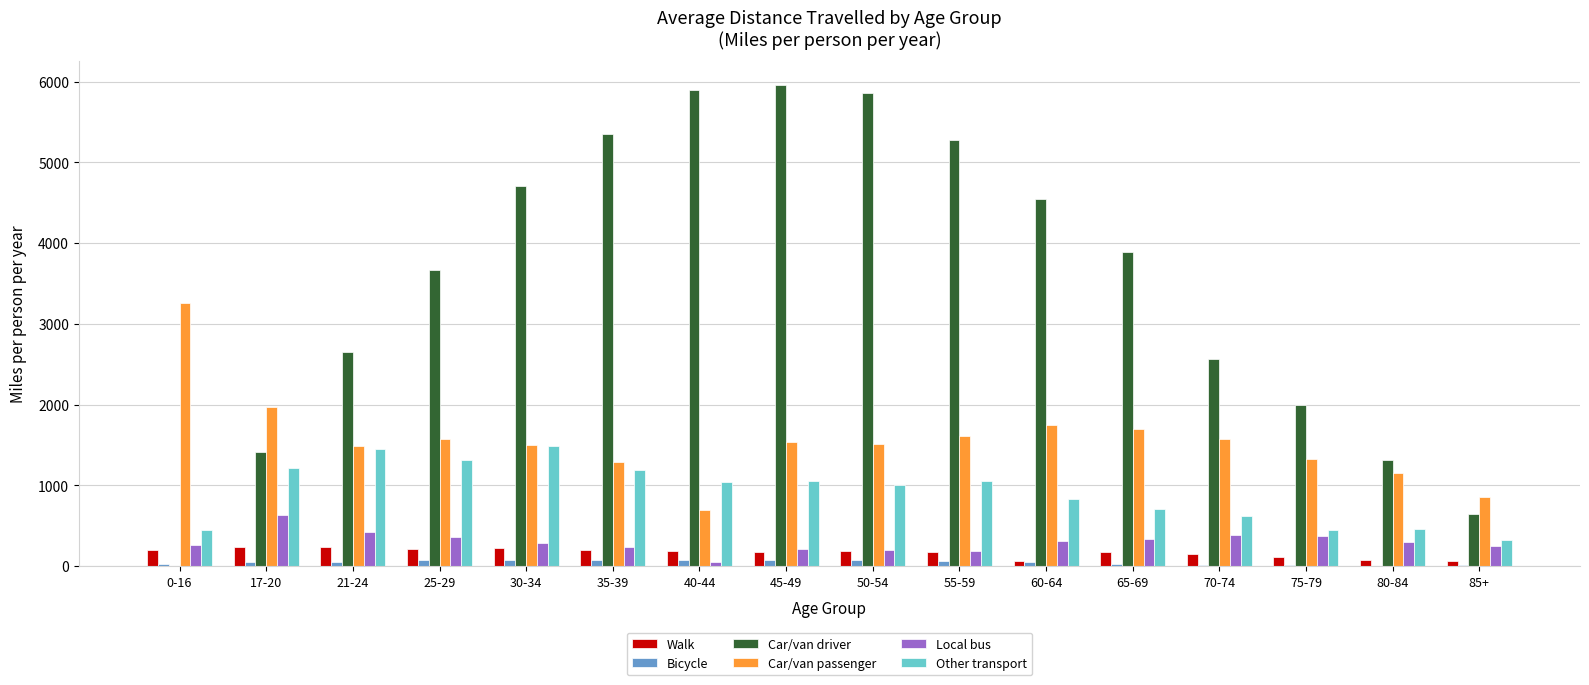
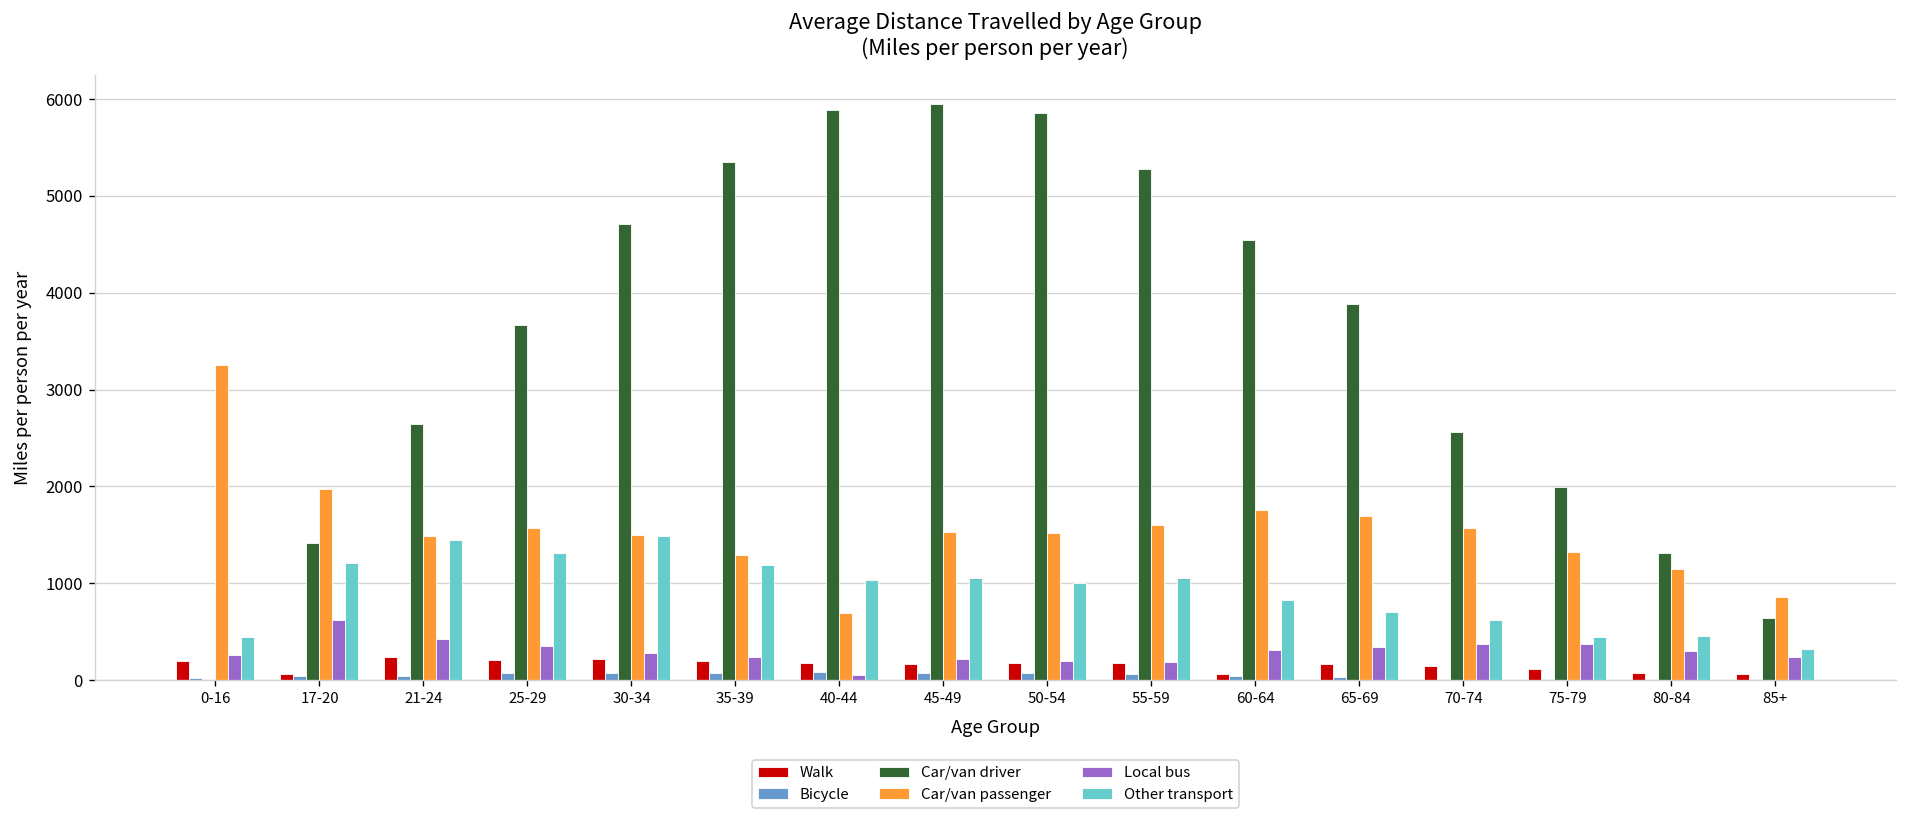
Walk, 17-20: 200 -> 100
